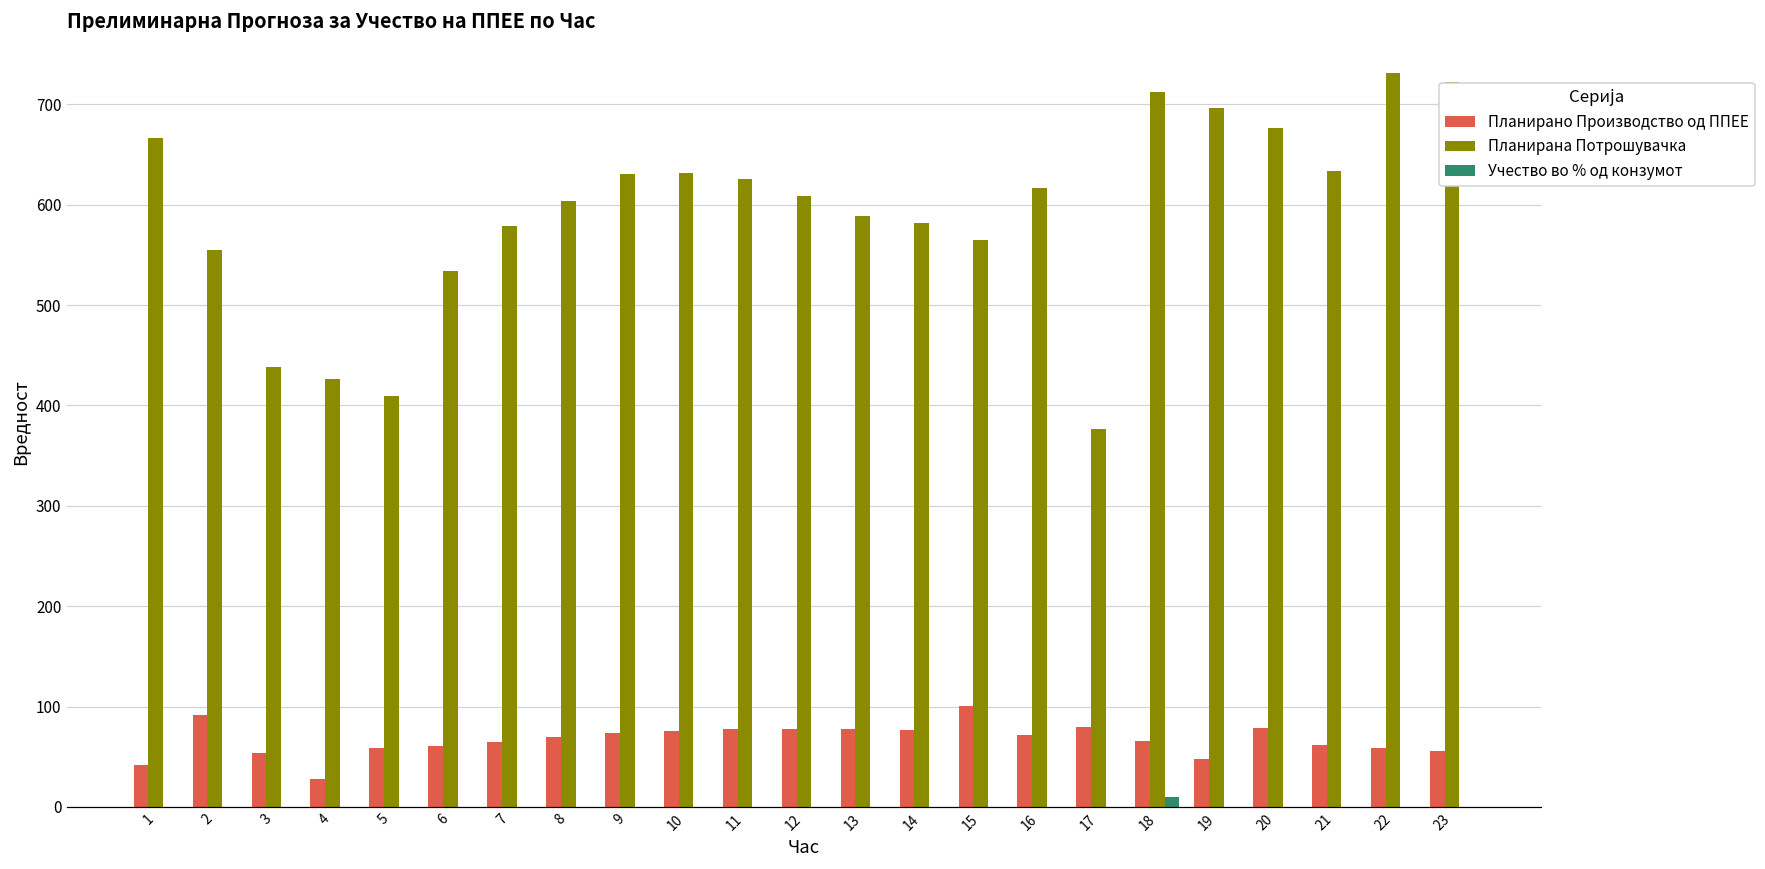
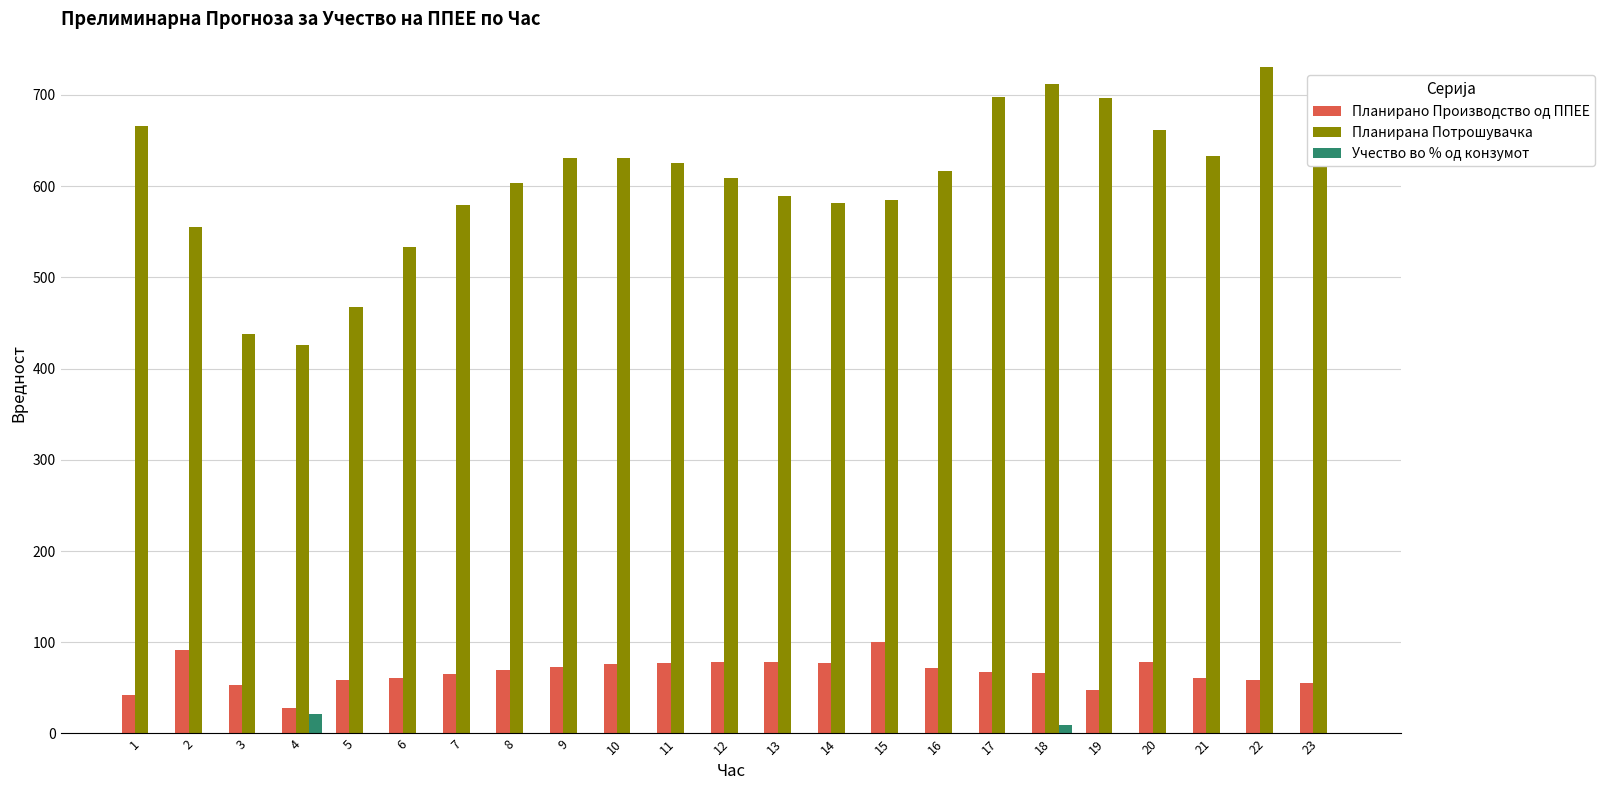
Учество во % од конзумот, 4: 0 -> 20
Планирана Потрошувачка, 5: 410 -> 470
Планирана Потрошувачка, 15: 560 -> 590
Планирано Производство од ППЕЕ, 17: 80 -> 70
Планирана Потрошувачка, 17: 380 -> 700
Планирана Потрошувачка, 20: 680 -> 660
